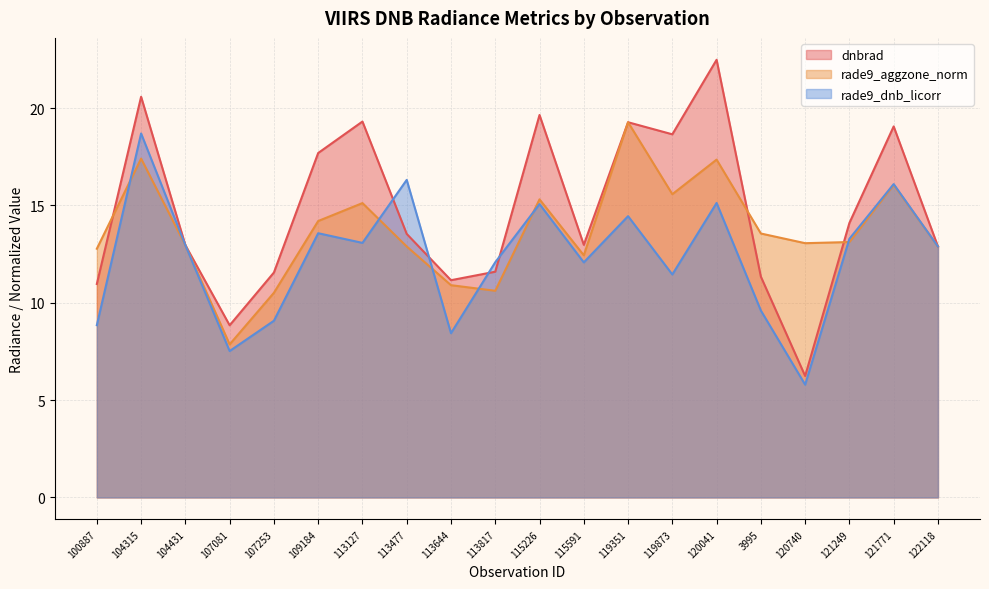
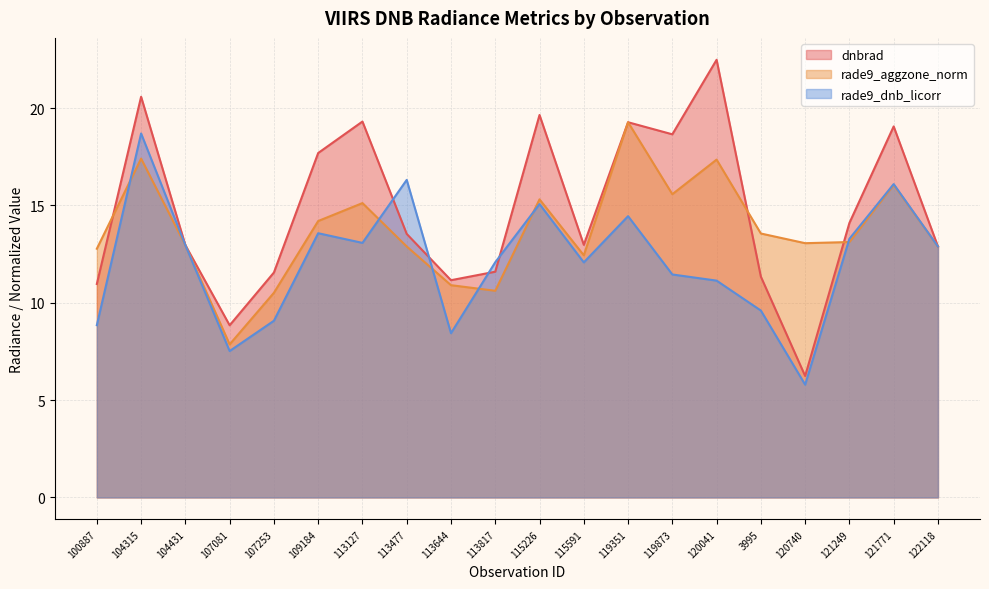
rade9_dnb_licorr, 120041: 15.1 -> 11.1
